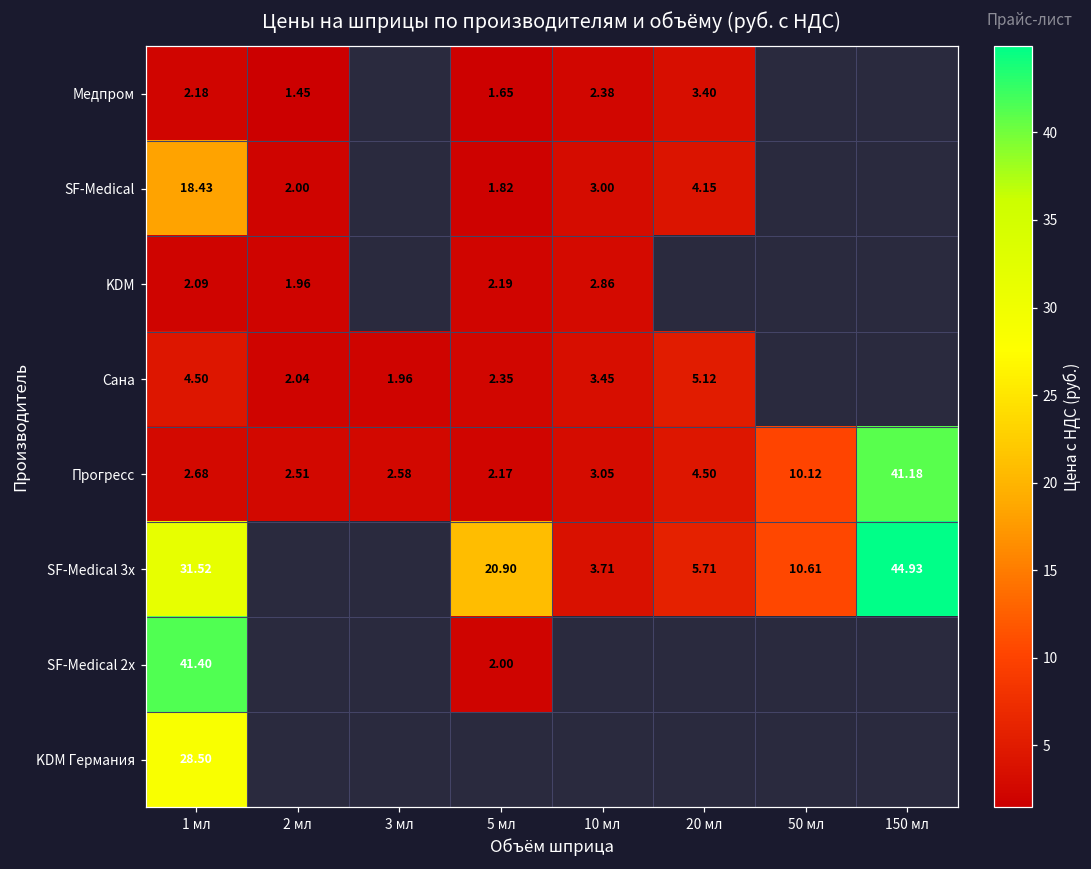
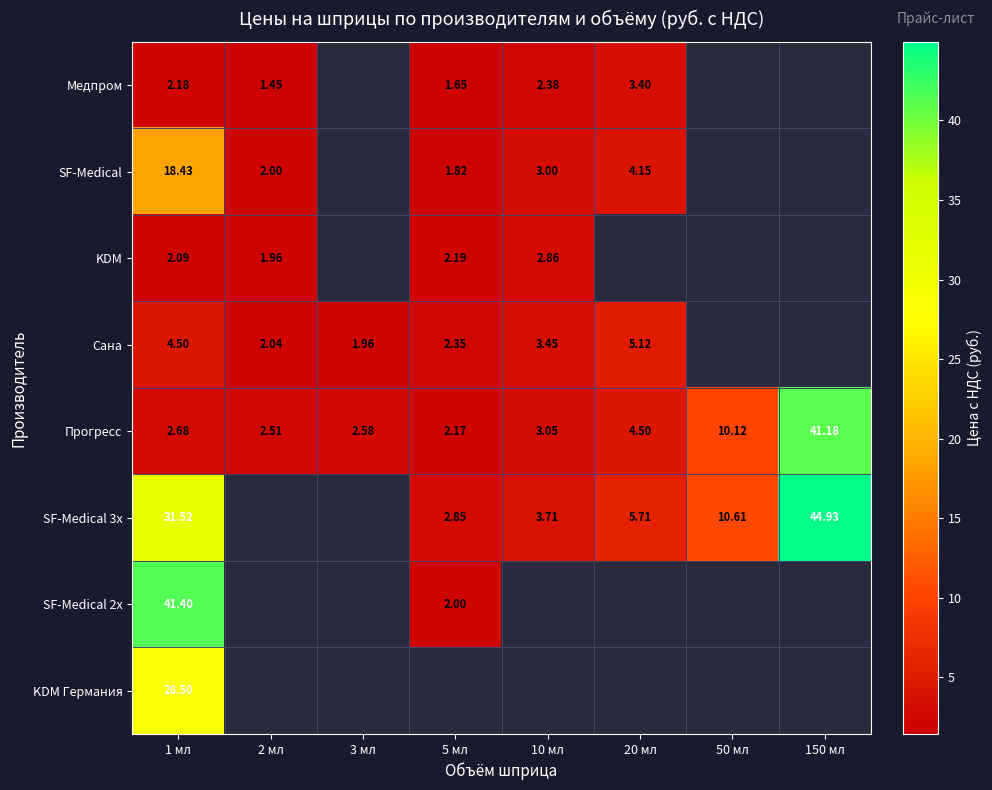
SF-Medical 3х, 5 мл: 20.90 -> 2.85
